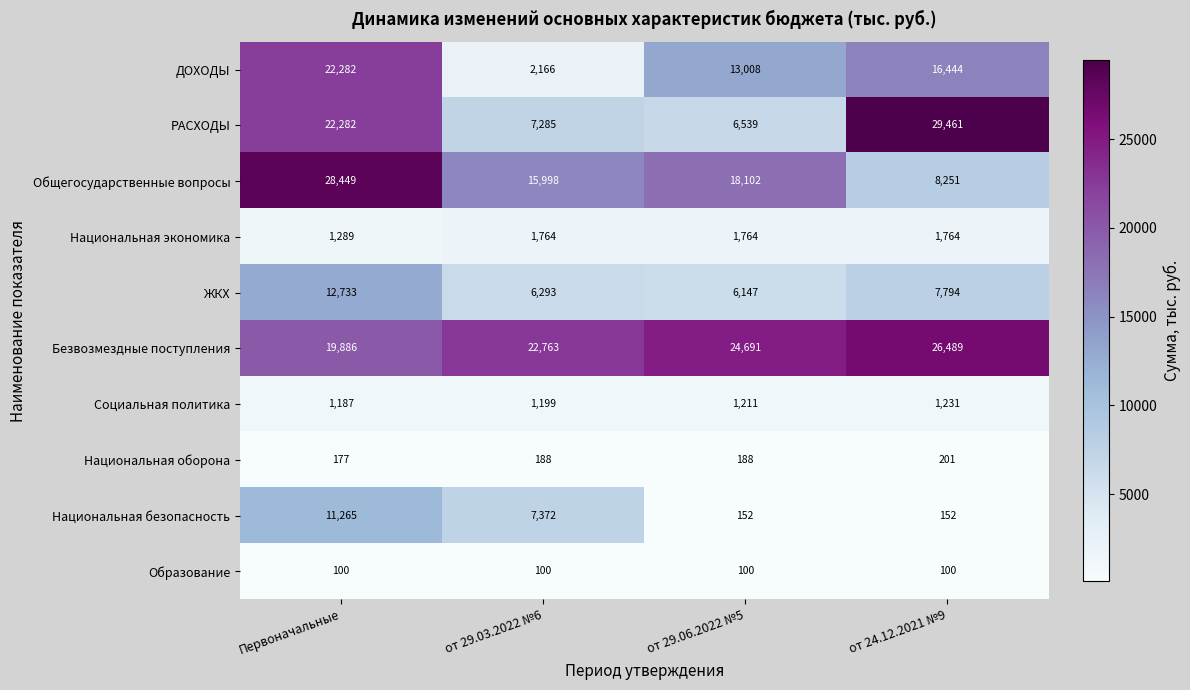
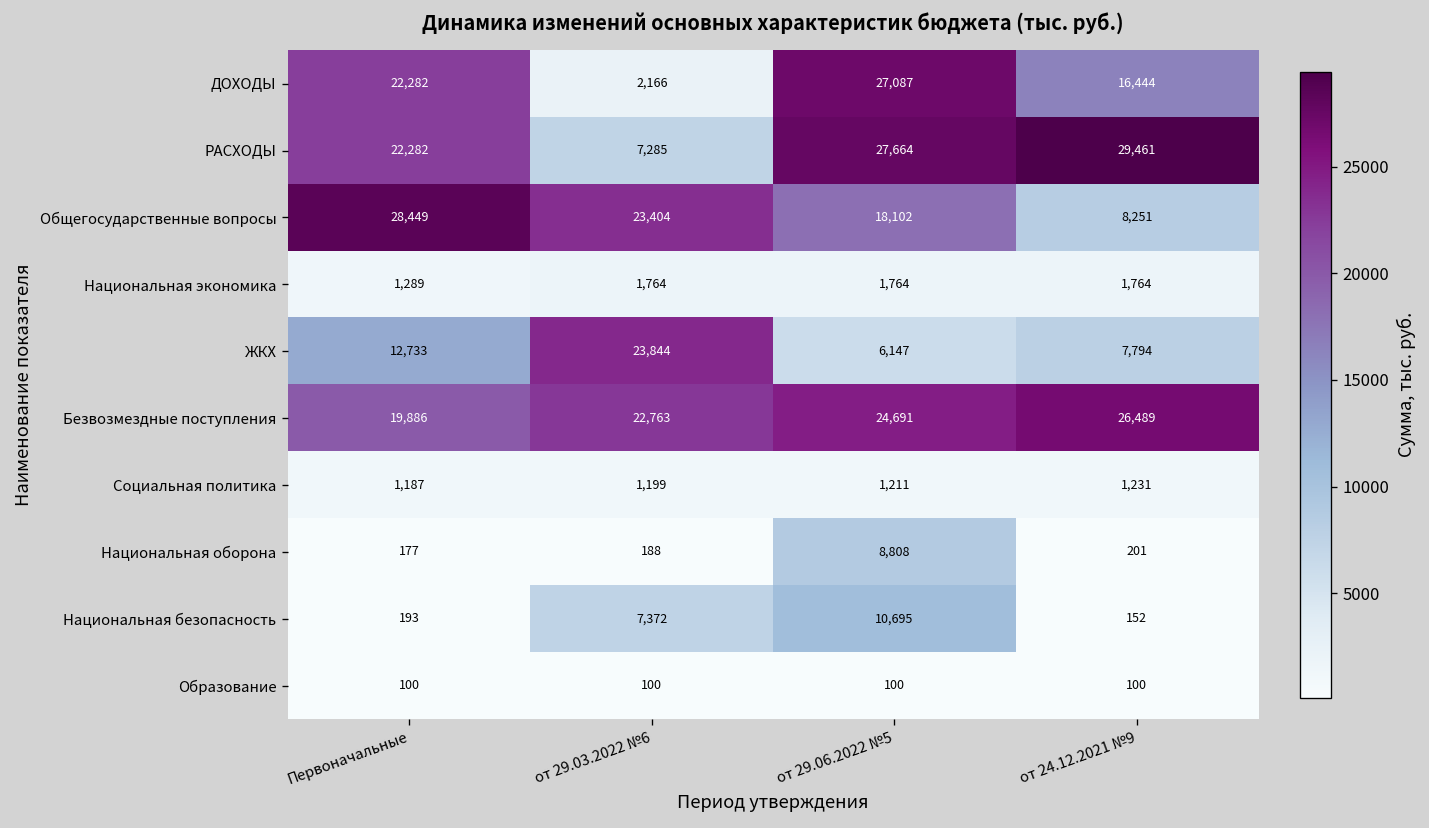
ДОХОДЫ, от 29.06.2022 №5: 13,008 -> 27,087
РАСХОДЫ, от 29.06.2022 №5: 6,539 -> 27,664
Общегосударственные вопросы, от 29.03.2022 №6: 15,998 -> 23,404
ЖКХ, от 29.03.2022 №6: 6,293 -> 23,844
Национальная оборона, от 29.06.2022 №5: 188 -> 8,808
Национальная безопасность, Первоначальные: 11,265 -> 193
Национальная безопасность, от 29.06.2022 №5: 152 -> 10,695
